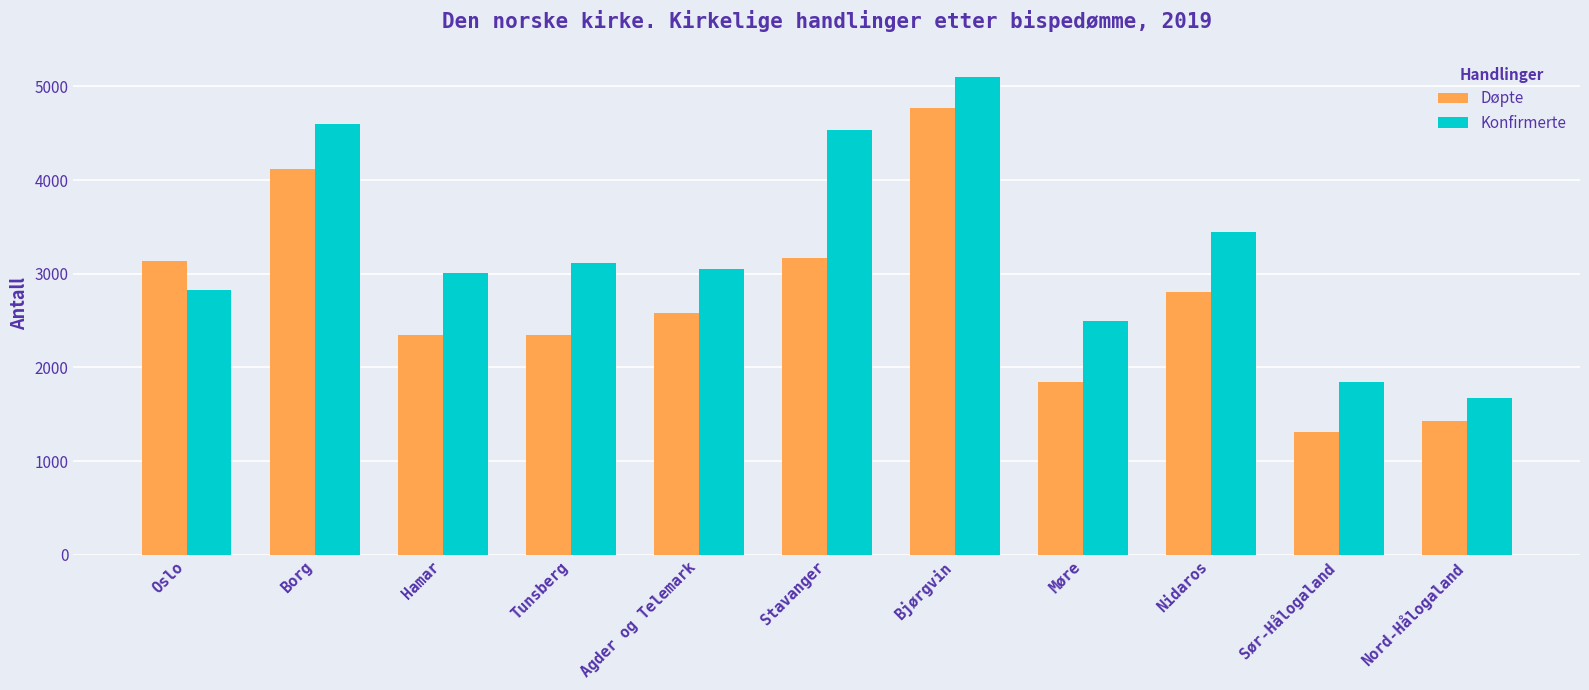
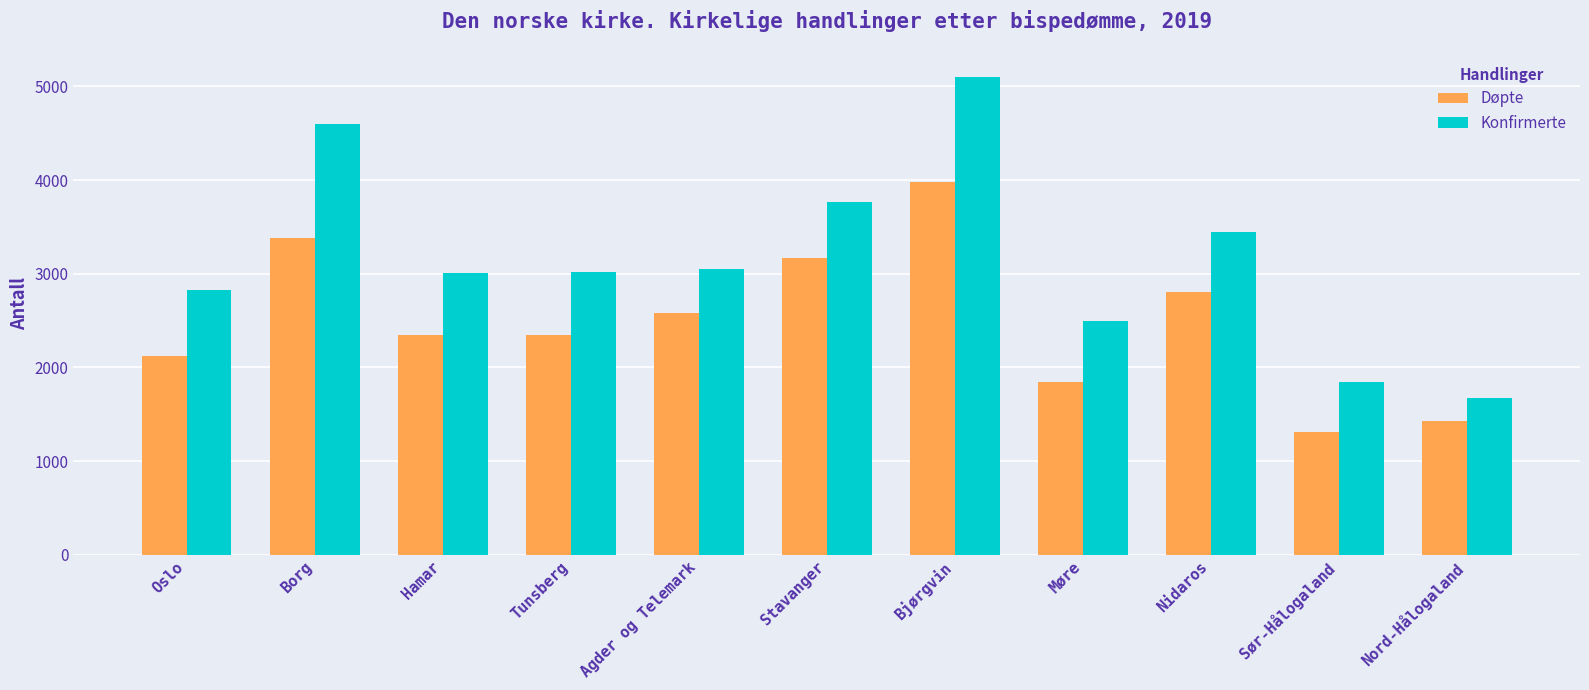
Døpte, Oslo: 3100 -> 2100
Døpte, Borg: 4100 -> 3400
Konfirmerte, Tunsberg: 3100 -> 3000
Konfirmerte, Stavanger: 4500 -> 3800
Døpte, Bjørgvin: 4800 -> 4000
